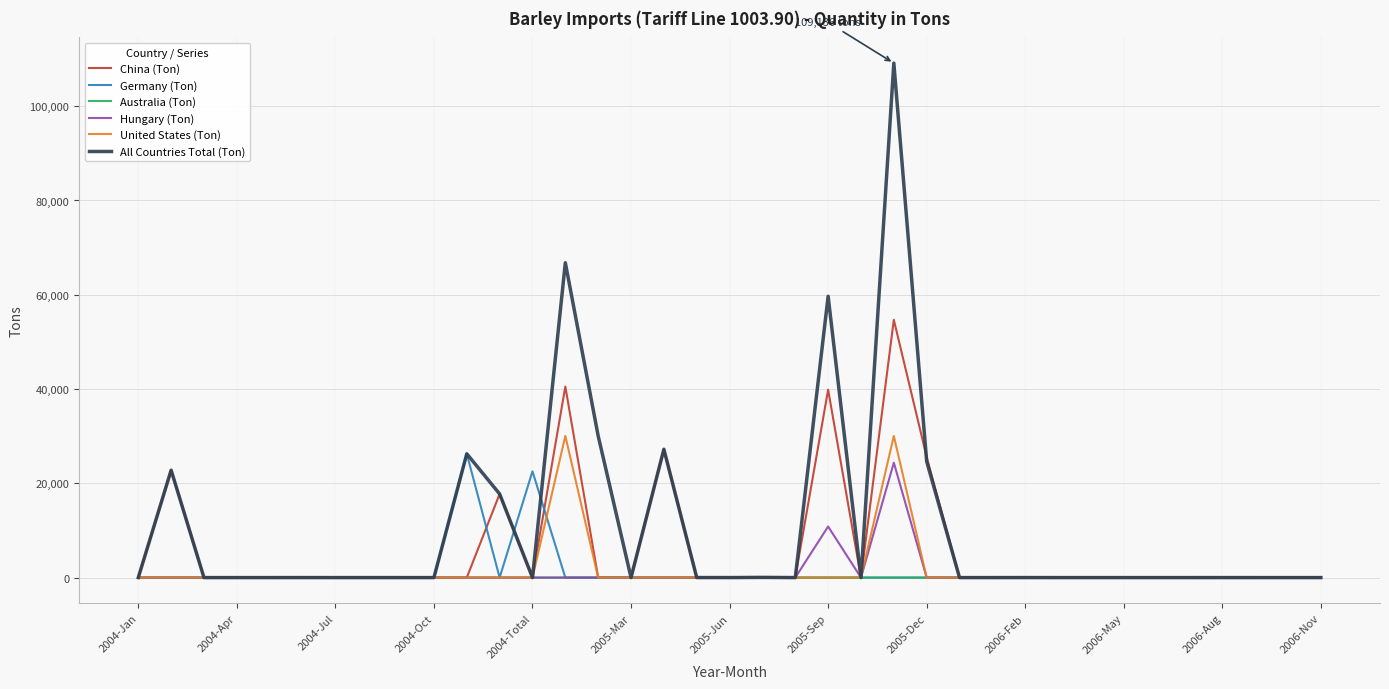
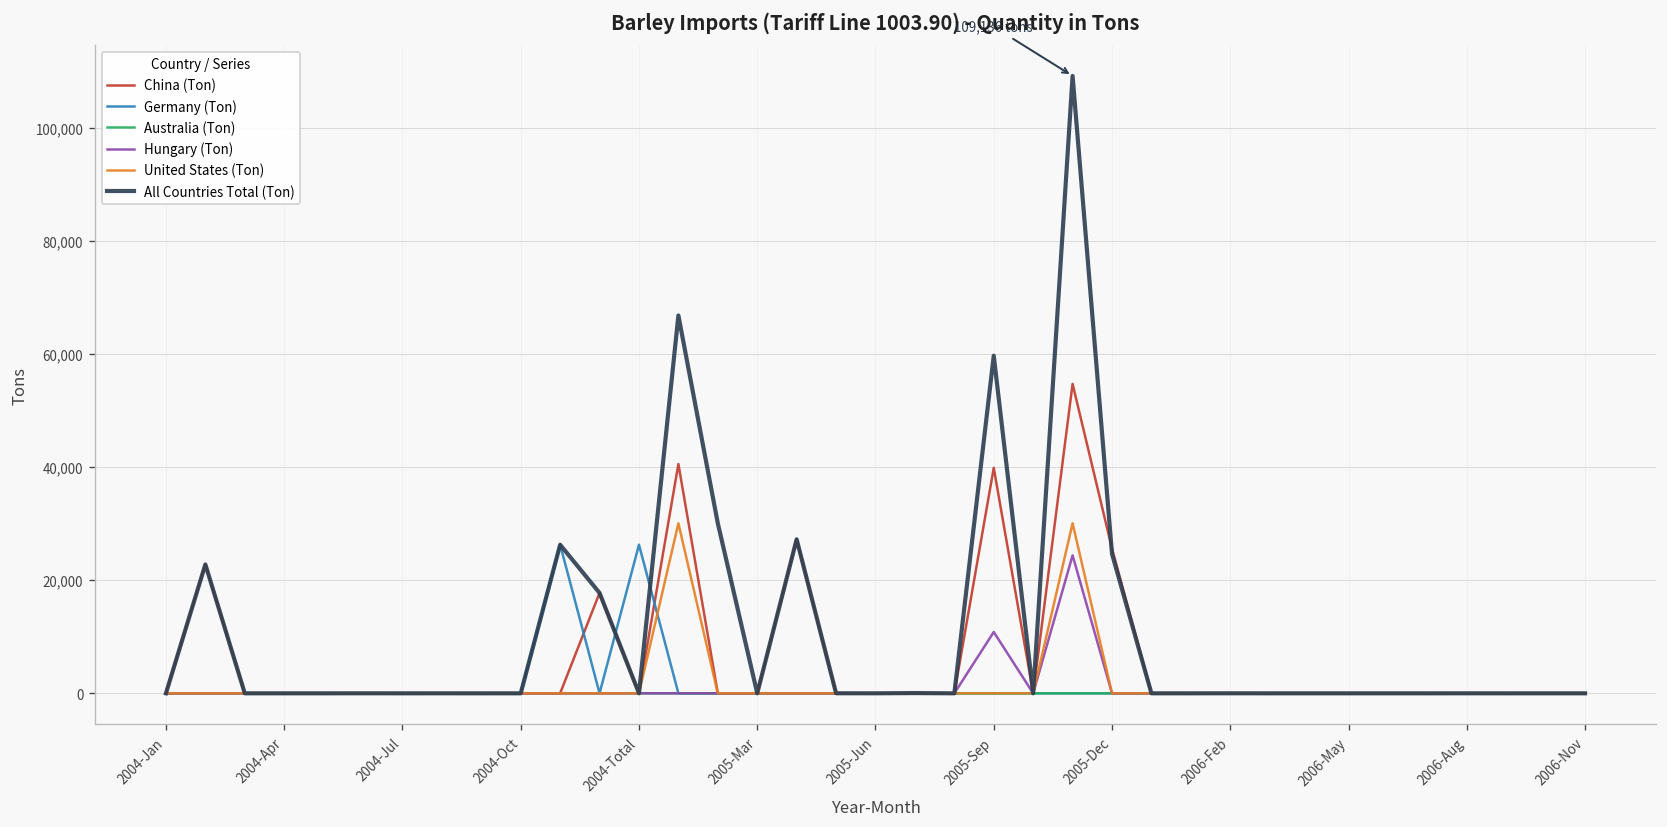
Germany (Ton), 2004-Total: 23,000 -> 26,000
